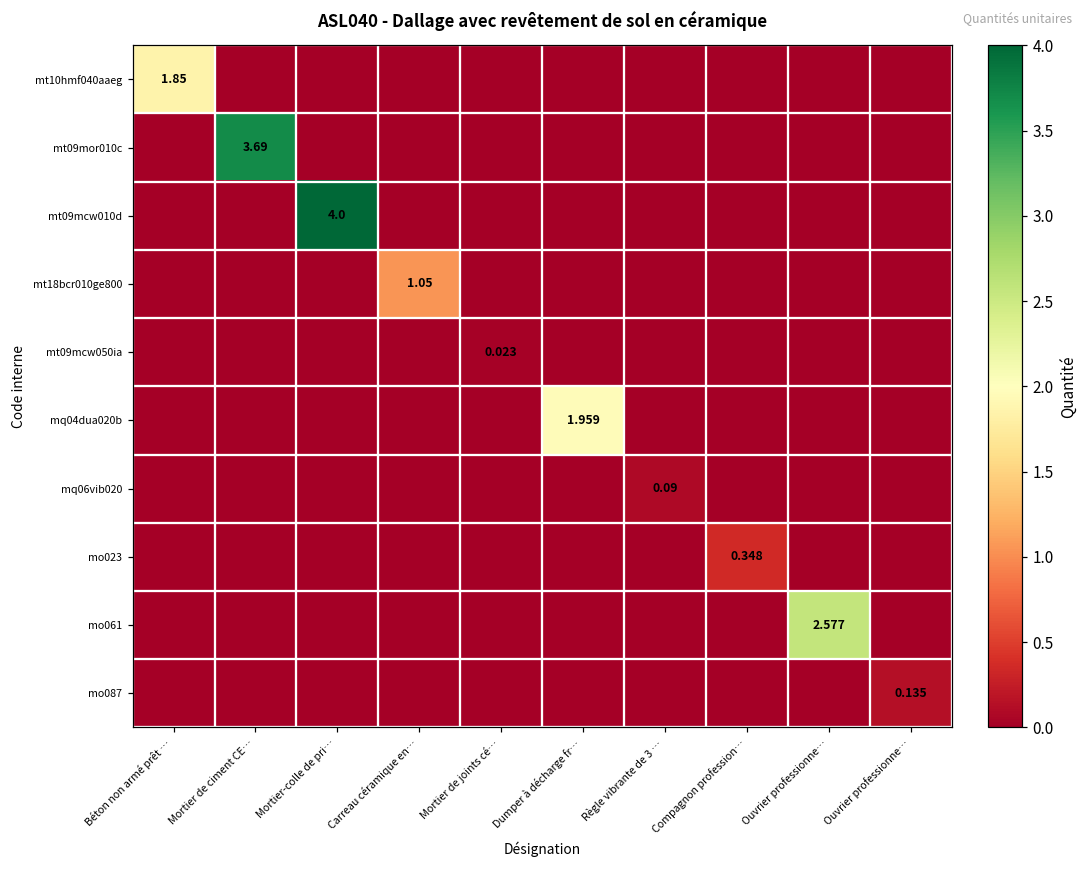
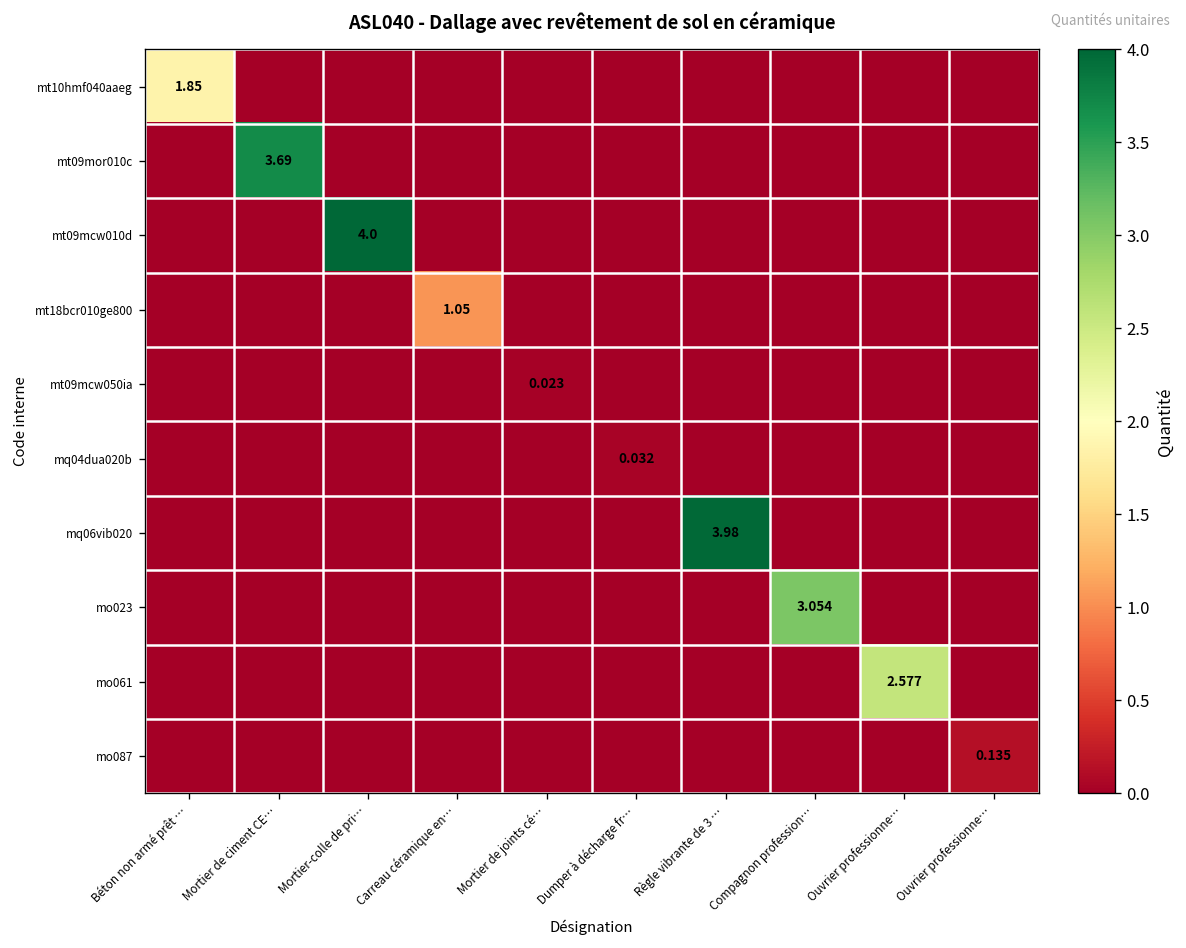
mq04dua020b, Dumper à décharge fr…: 1.959 -> 0.032
mq06vib020, Règle vibrante de 3 …: 0.09 -> 3.98
mo023, Compagnon profession…: 0.348 -> 3.054
